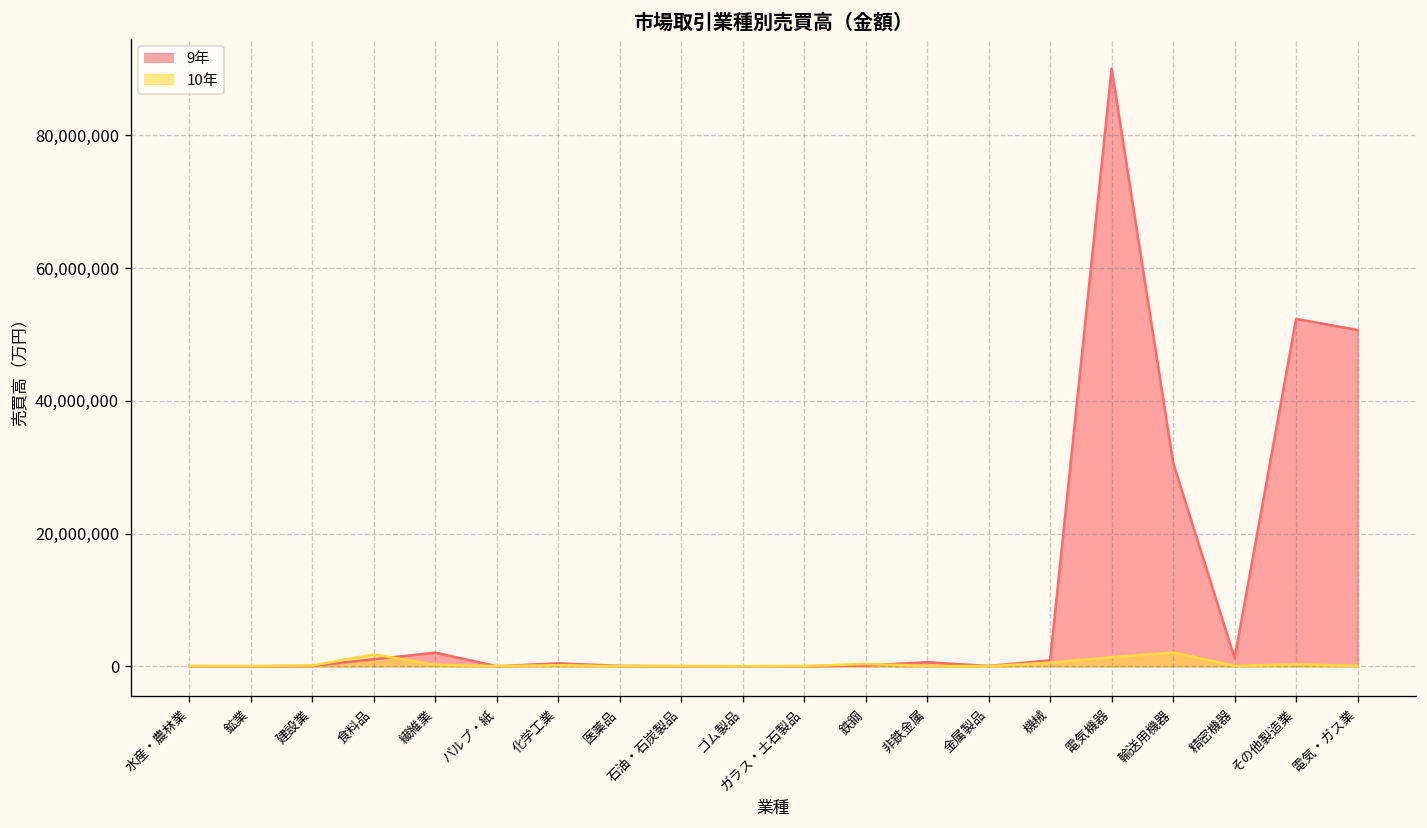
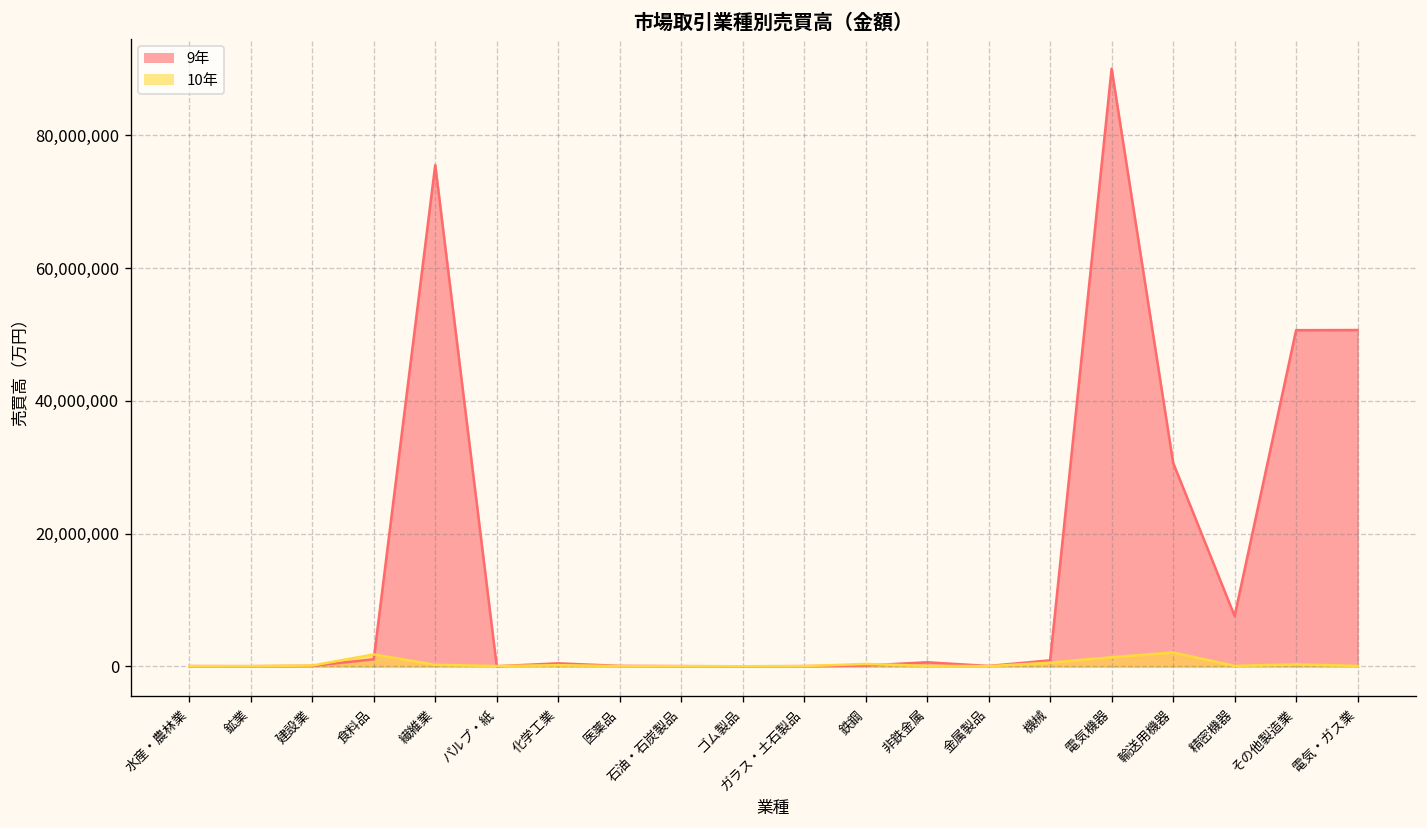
9年, 繊維業: 2,000,000 -> 76,000,000
9年, 精密機器: 1,000,000 -> 8,000,000
9年, その他製造業: 52,000,000 -> 51,000,000
